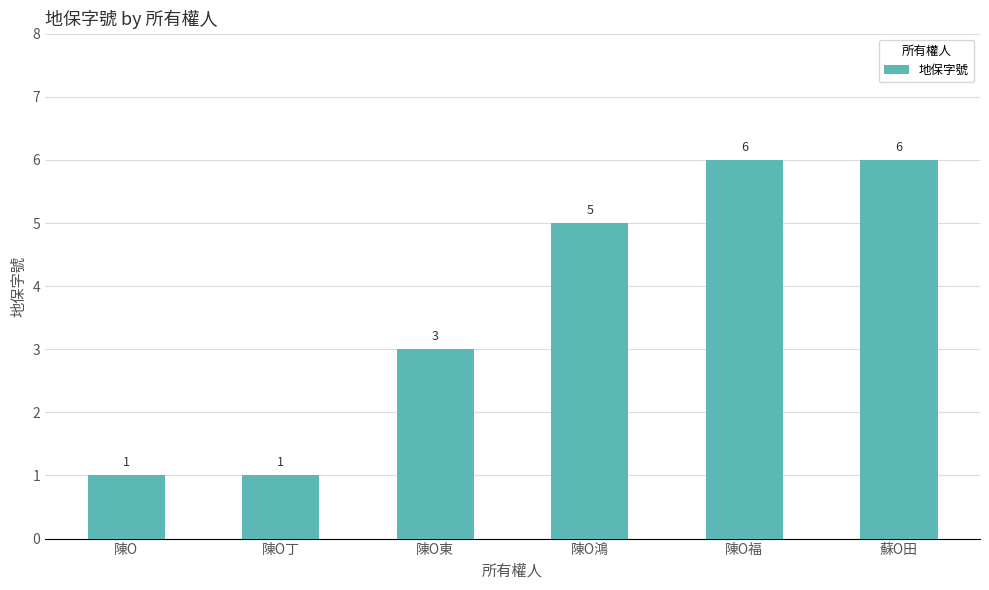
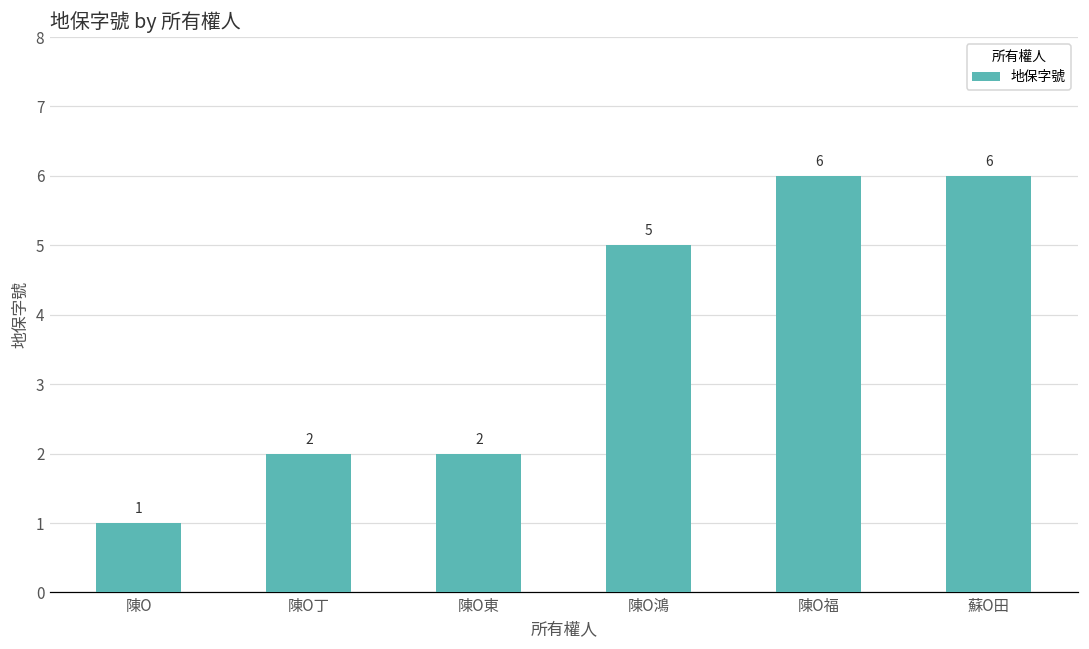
陳Ο丁: 1 -> 2
陳Ο東: 3 -> 2
